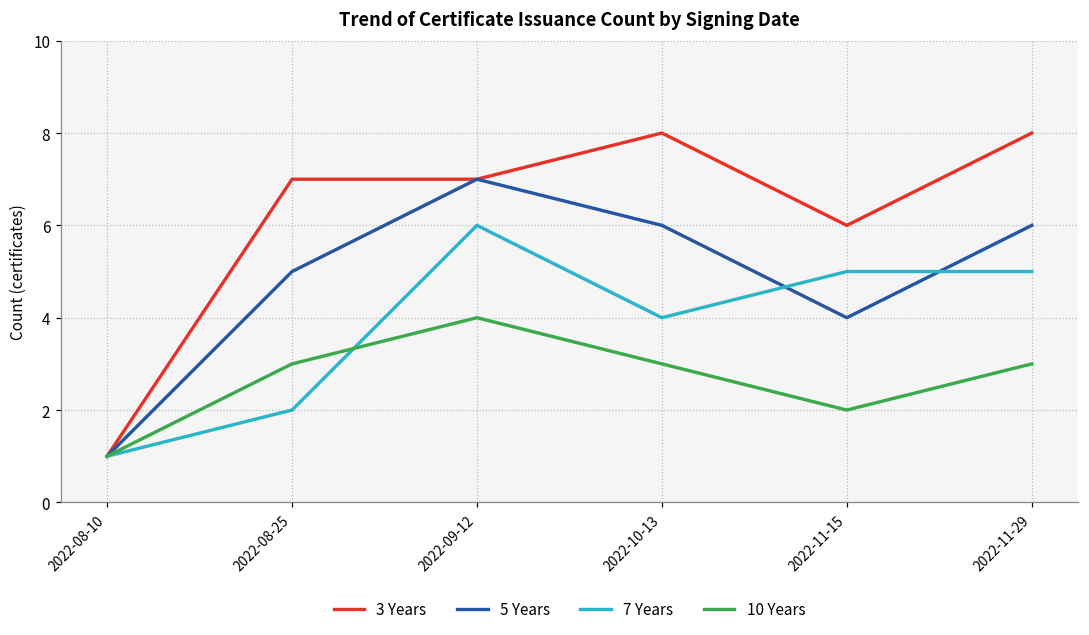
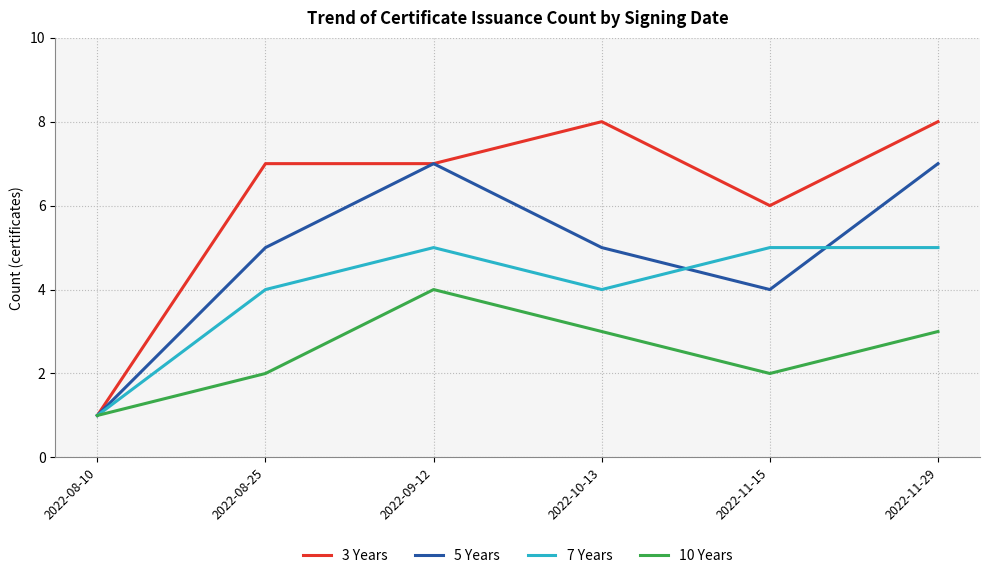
7 Years, 2022-08-25: 2 -> 4
10 Years, 2022-08-25: 3 -> 2
7 Years, 2022-09-12: 6 -> 5
5 Years, 2022-10-13: 6 -> 5
5 Years, 2022-11-29: 6 -> 7
